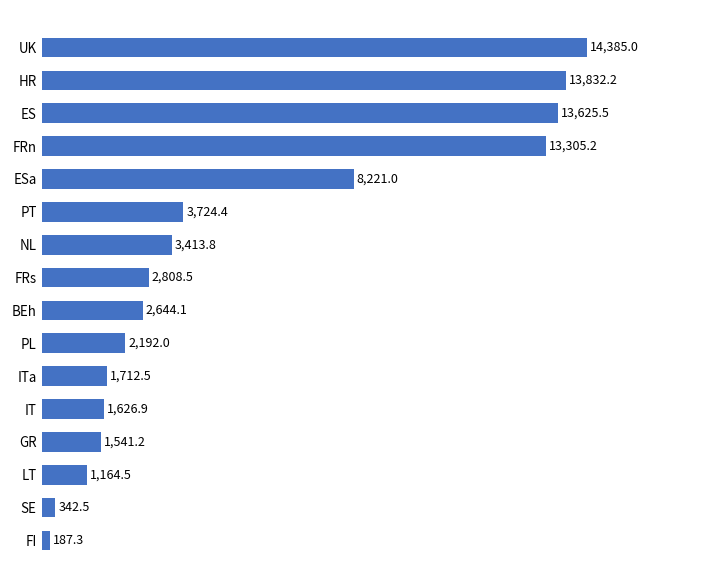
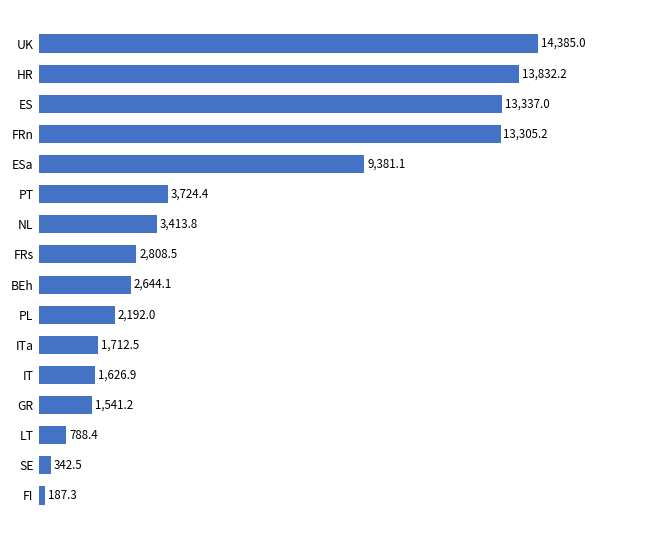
ES: 13,625.5 -> 13,337.0
ESa: 8,221.0 -> 9,381.1
LT: 1,164.5 -> 788.4
